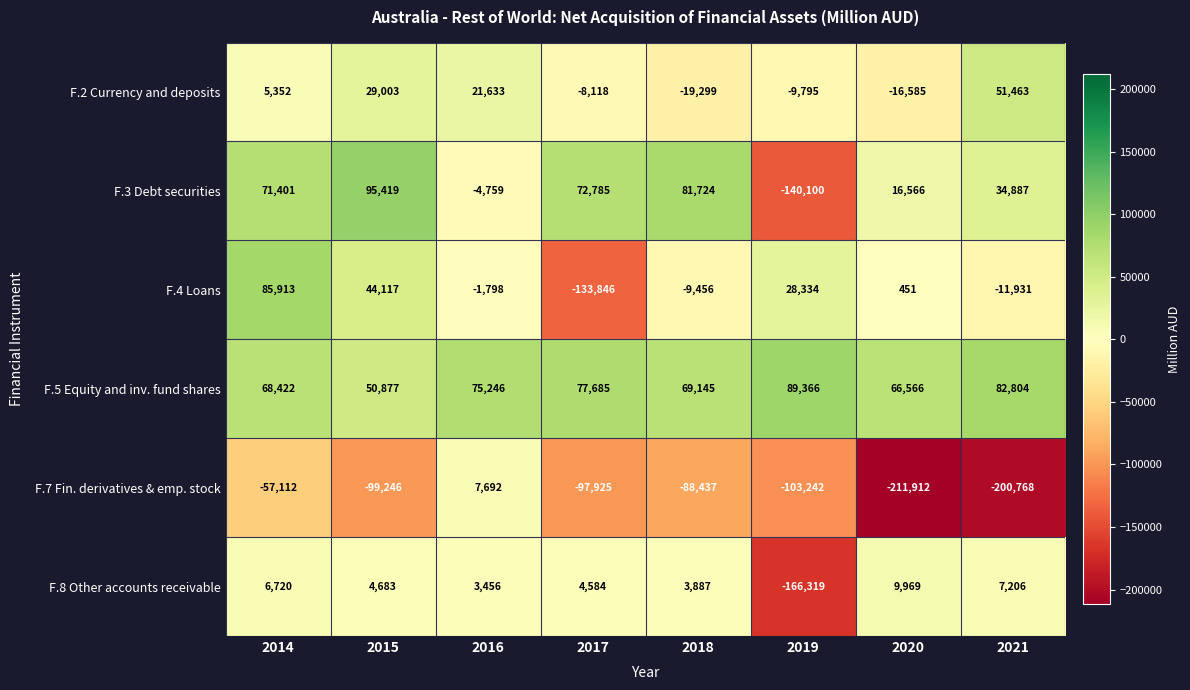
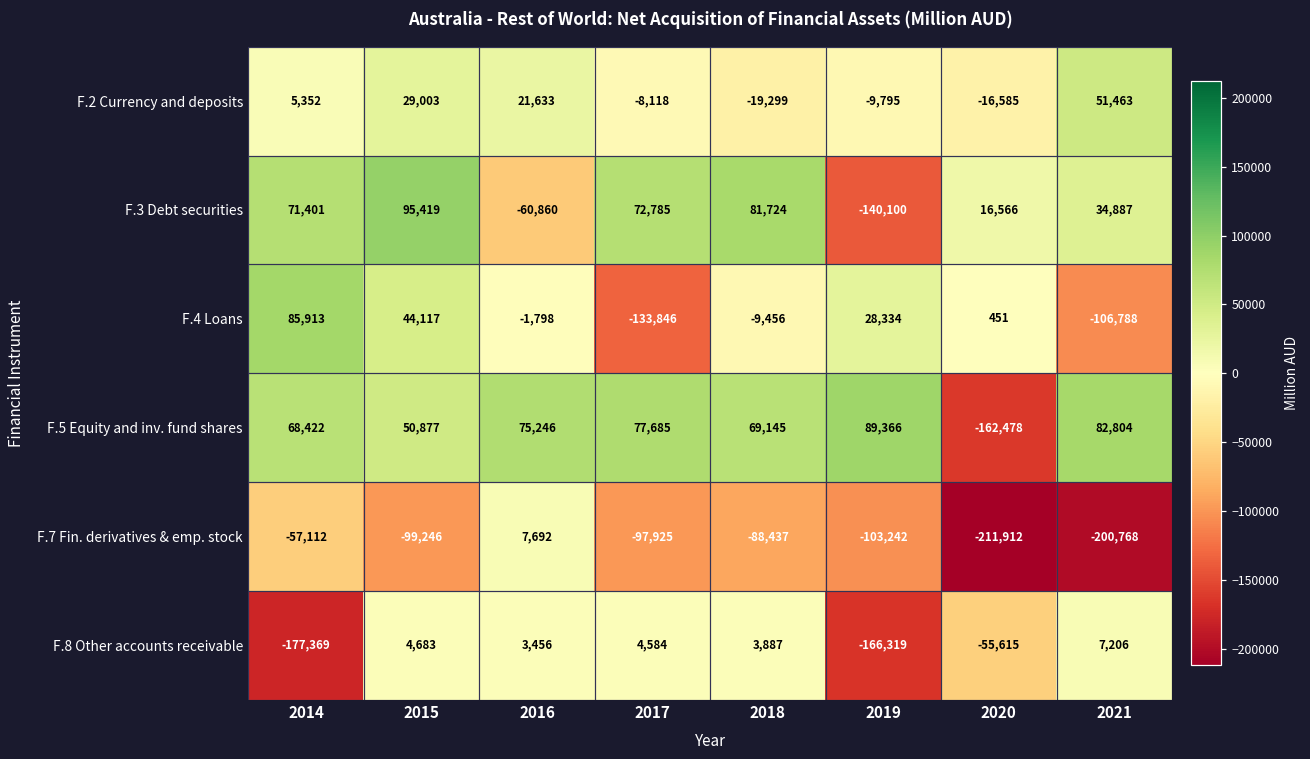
F.3 Debt securities, 2016: -4,759 -> -60,860
F.4 Loans, 2021: -11,931 -> -106,788
F.5 Equity and inv. fund shares, 2020: 66,566 -> -162,478
F.8 Other accounts receivable, 2014: 6,720 -> -177,369
F.8 Other accounts receivable, 2020: 9,969 -> -55,615
